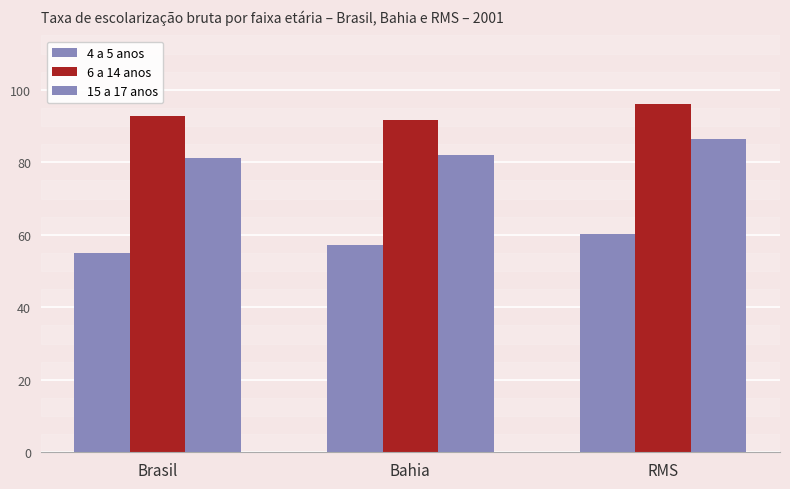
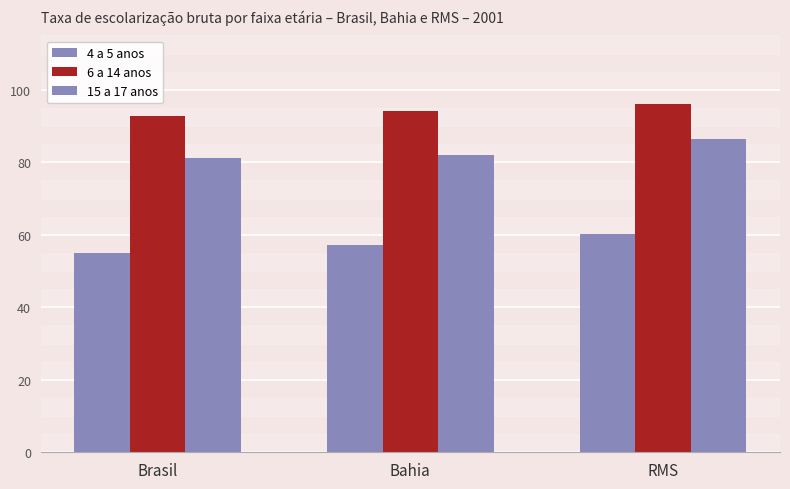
6 a 14 anos, Bahia: 92 -> 94
